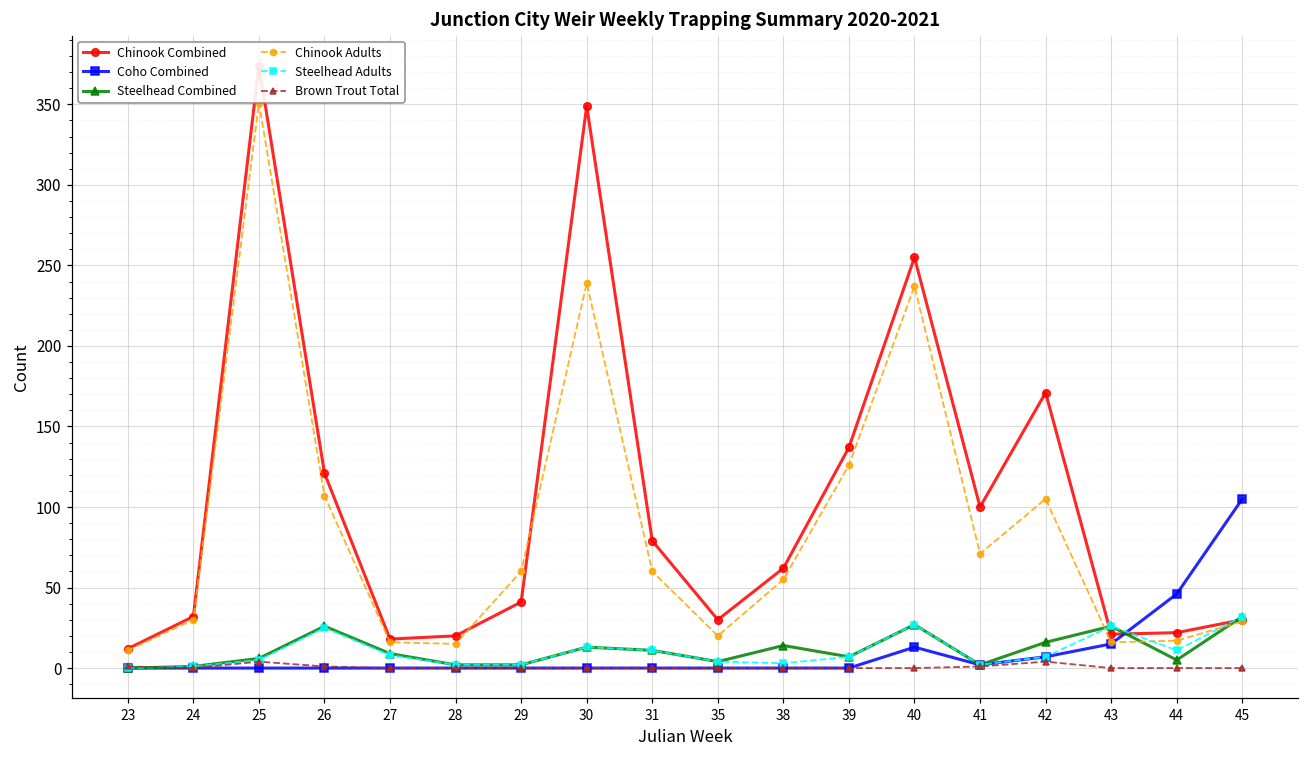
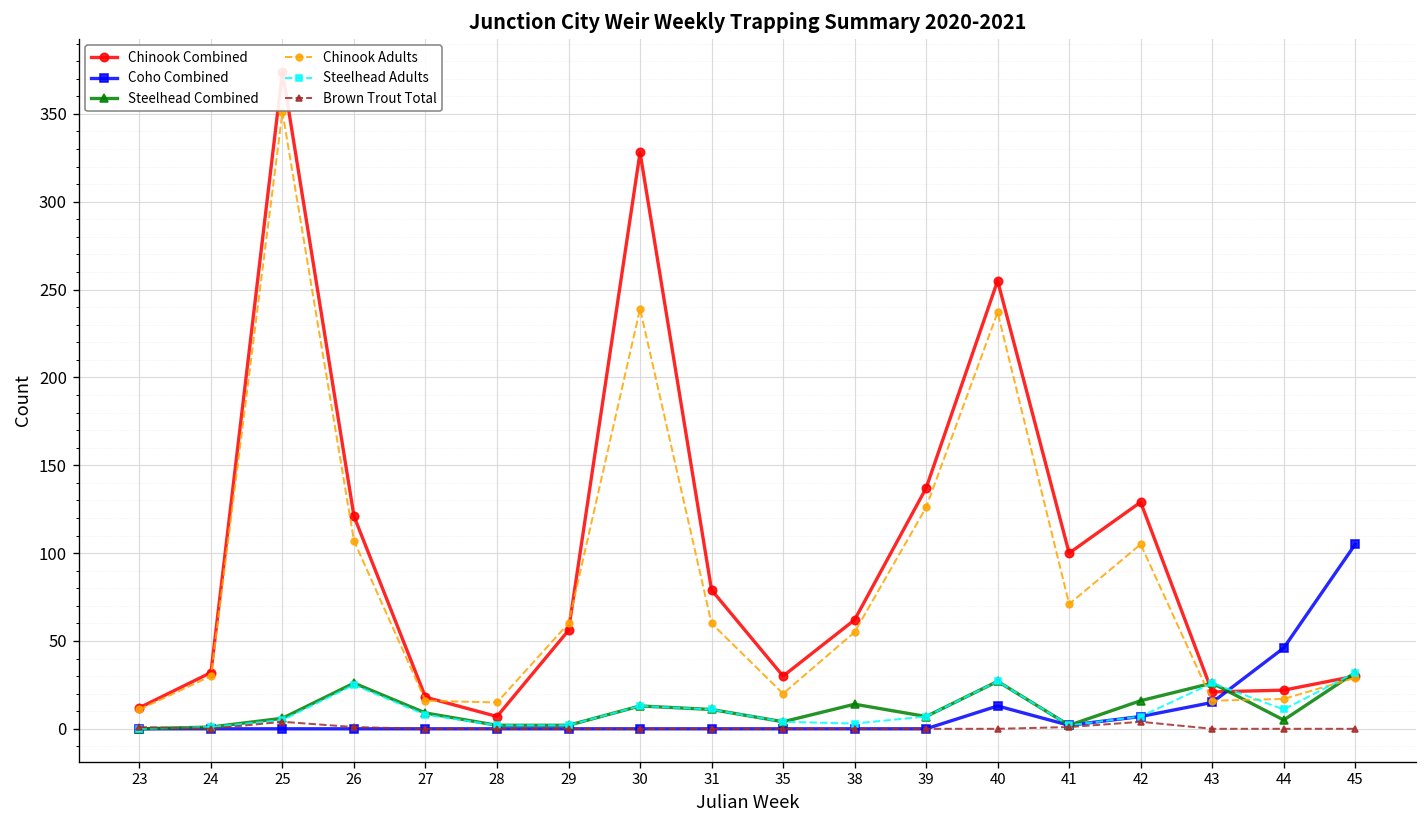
Chinook Combined, 28: 20 -> 7
Chinook Combined, 29: 41 -> 56
Chinook Combined, 30: 349 -> 328
Chinook Combined, 42: 171 -> 129
